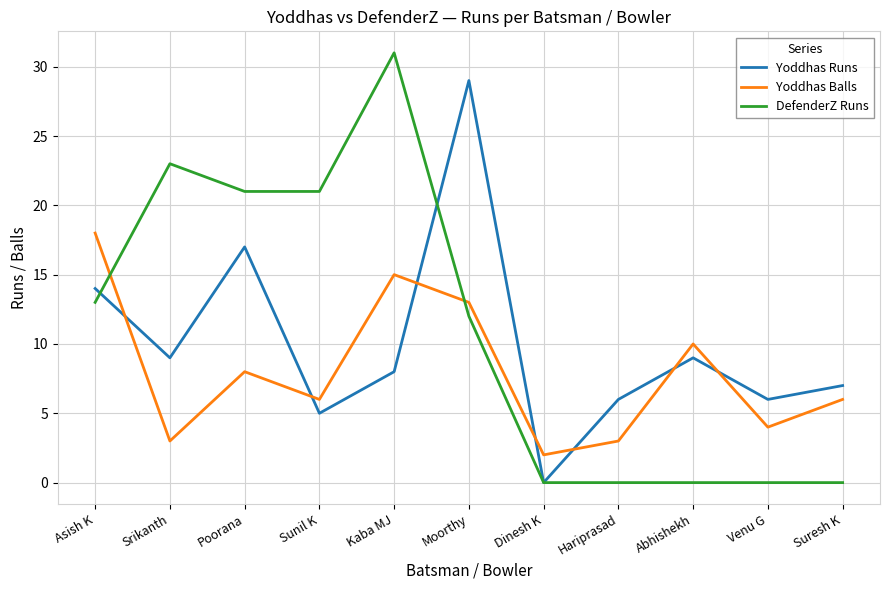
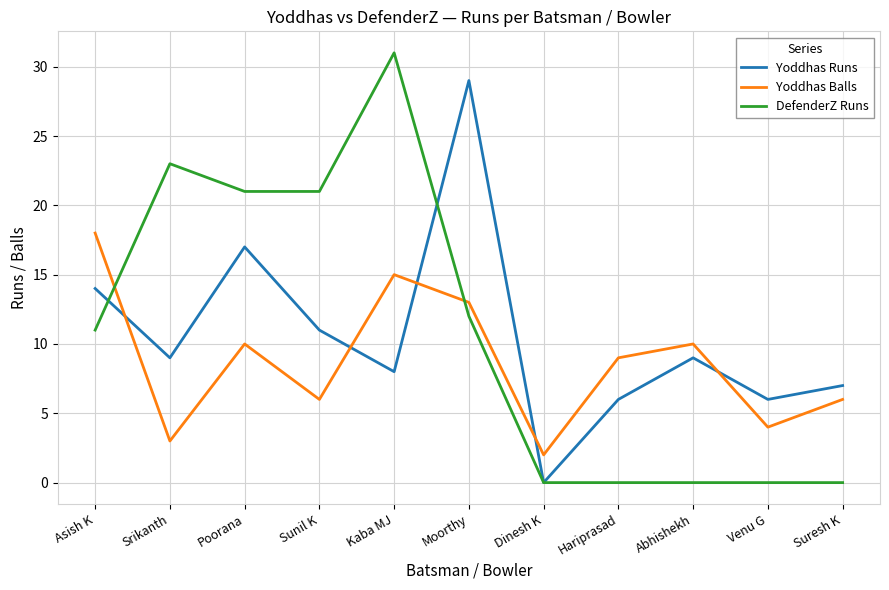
DefenderZ Runs, Asish K: 13 -> 11
Yoddhas Balls, Poorana: 8 -> 10
Yoddhas Runs, Sunil K: 5 -> 11
Yoddhas Balls, Hariprasad: 3 -> 9
